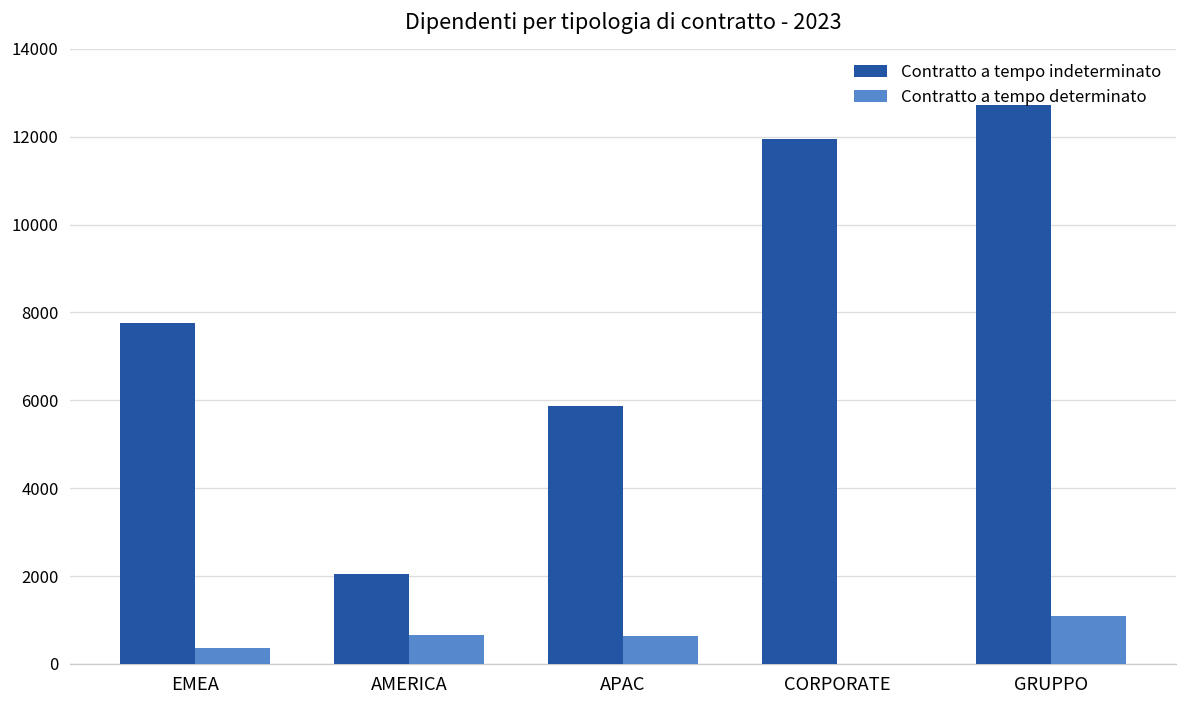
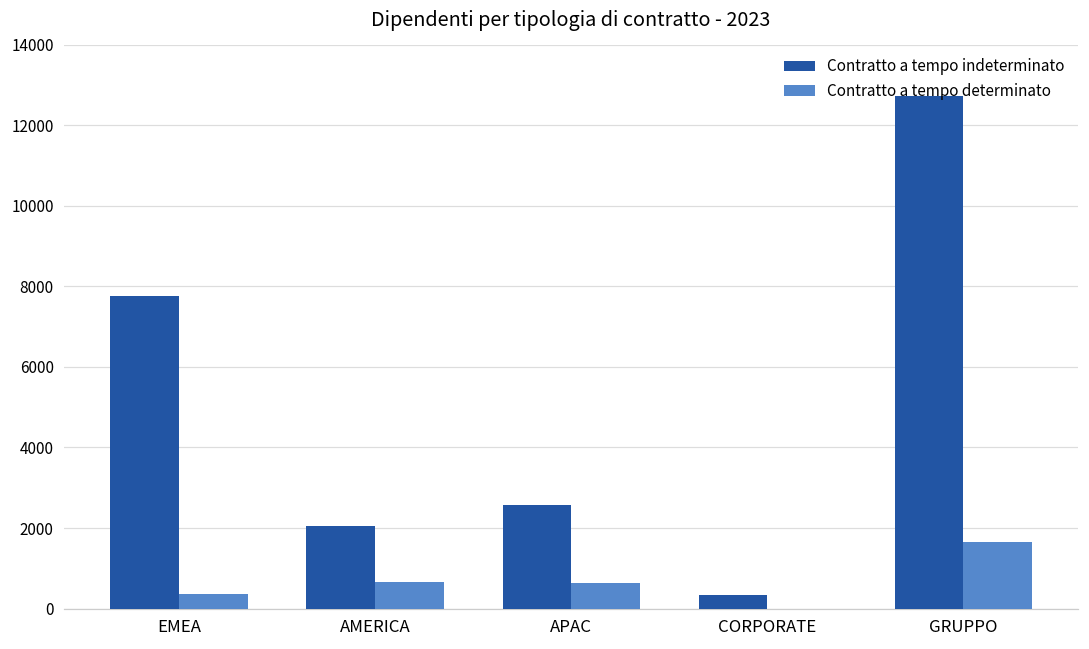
Contratto a tempo indeterminato, APAC: 5900 -> 2600
Contratto a tempo indeterminato, CORPORATE: 11900 -> 300
Contratto a tempo determinato, GRUPPO: 1100 -> 1700
